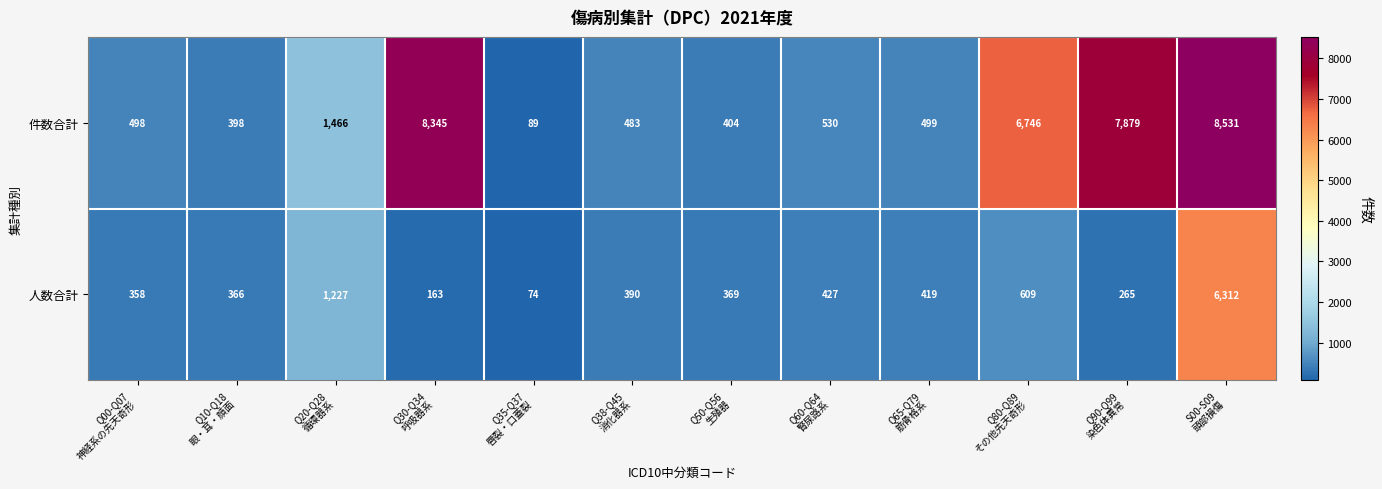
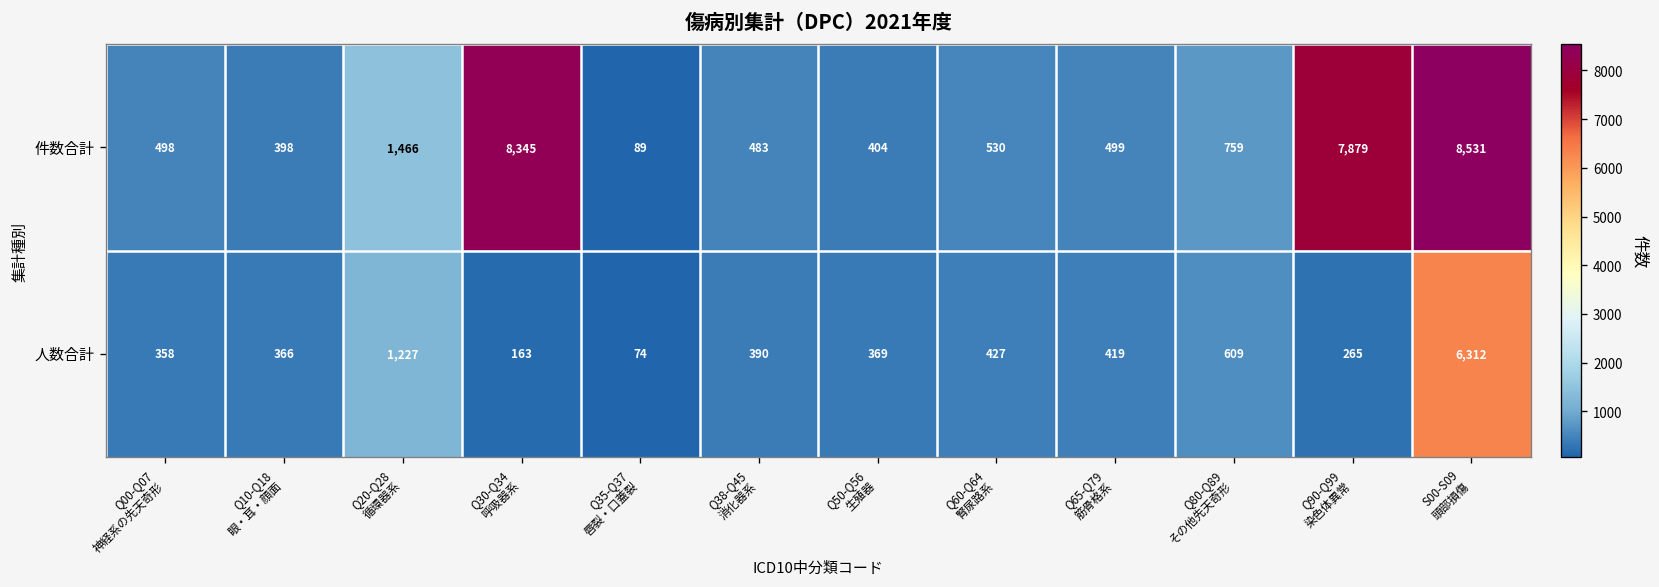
件数合計, Q80-Q89 その他先天奇形: 6,746 -> 759
